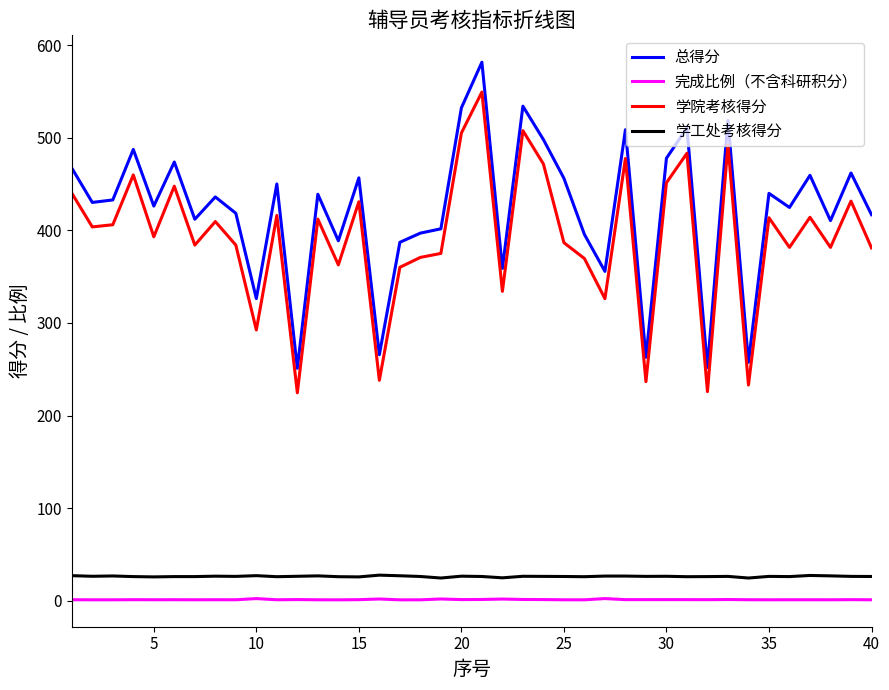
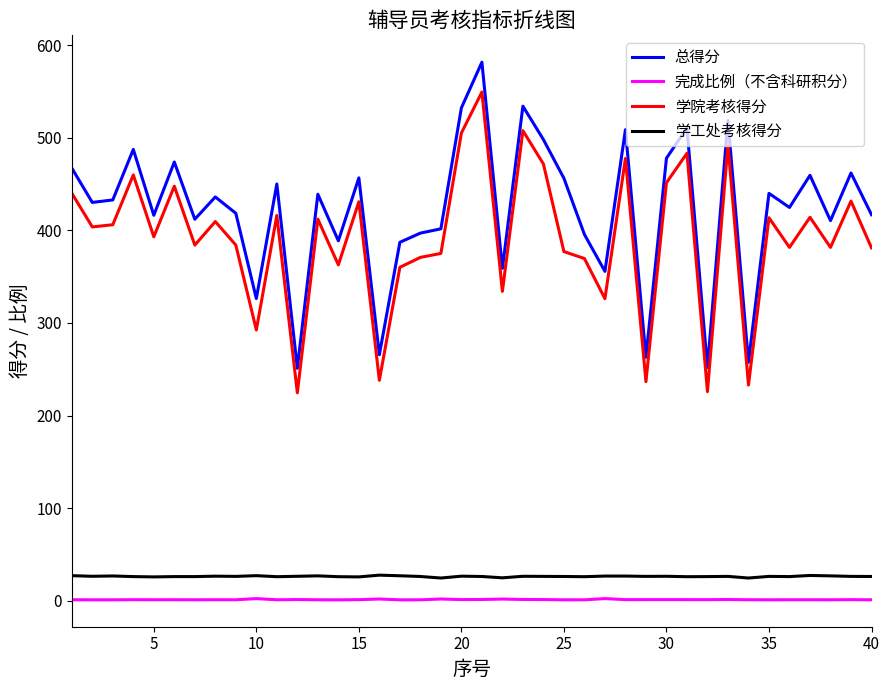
总得分, 5: 430 -> 420
学院考核得分, 25: 390 -> 380
